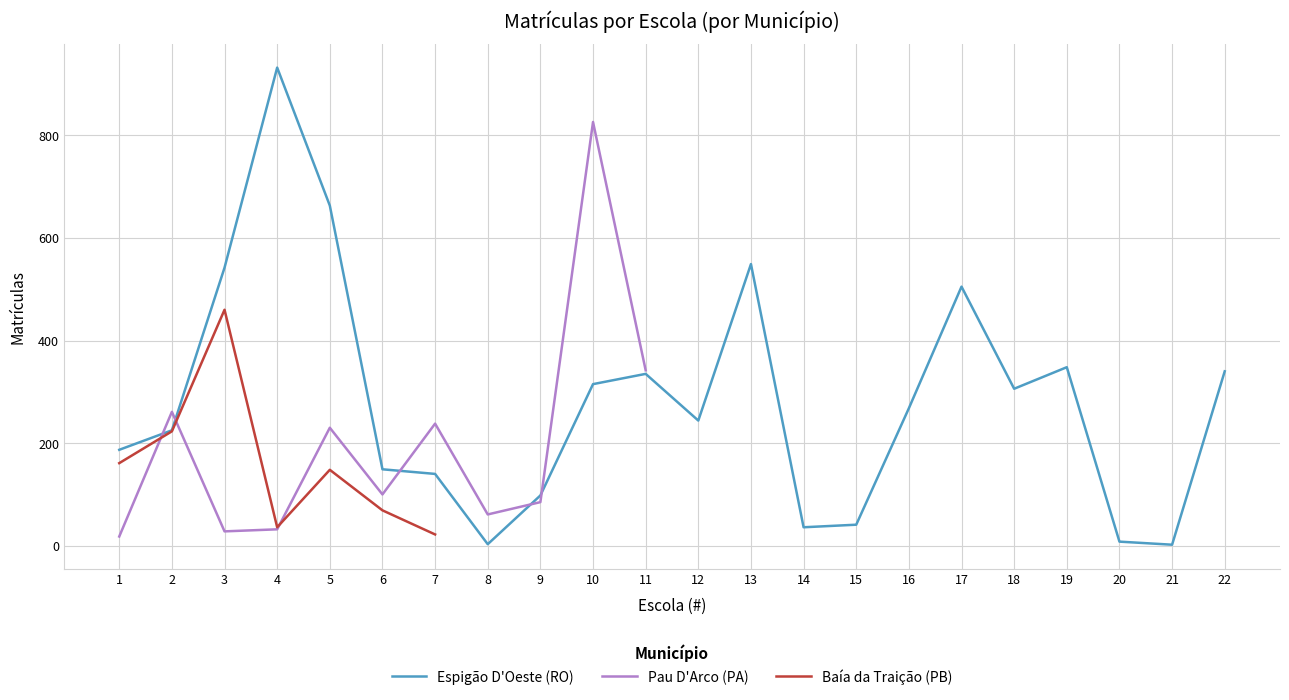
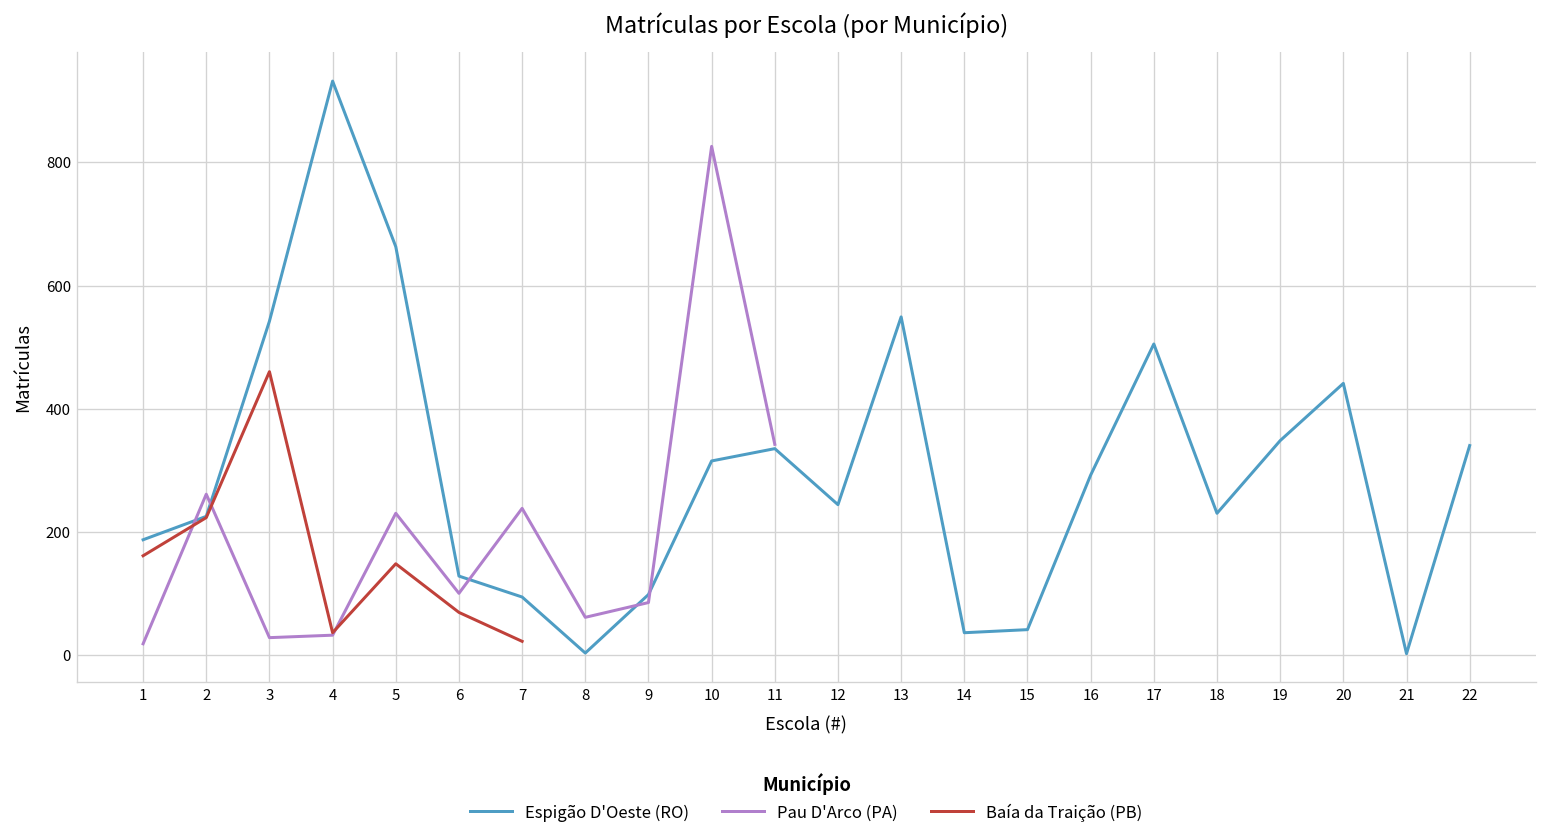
Espigão D'Oeste (RO), 6: 150 -> 130
Espigão D'Oeste (RO), 7: 140 -> 90
Espigão D'Oeste (RO), 16: 270 -> 290
Espigão D'Oeste (RO), 18: 310 -> 230
Espigão D'Oeste (RO), 20: 10 -> 440
